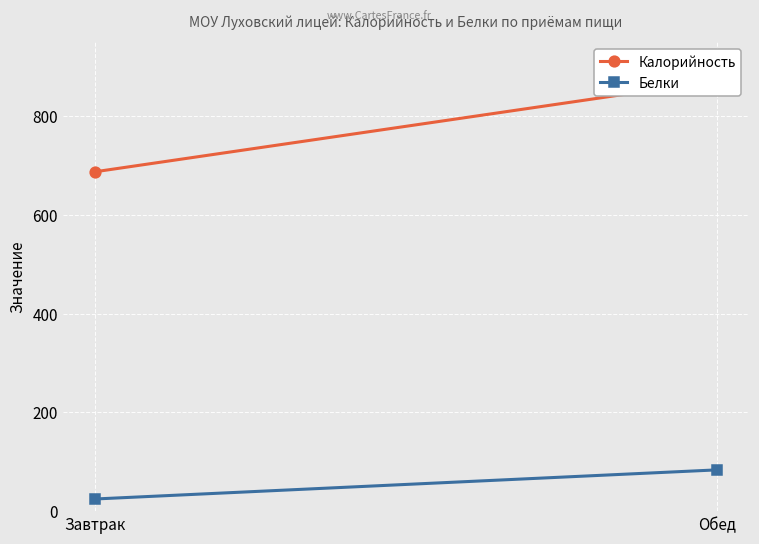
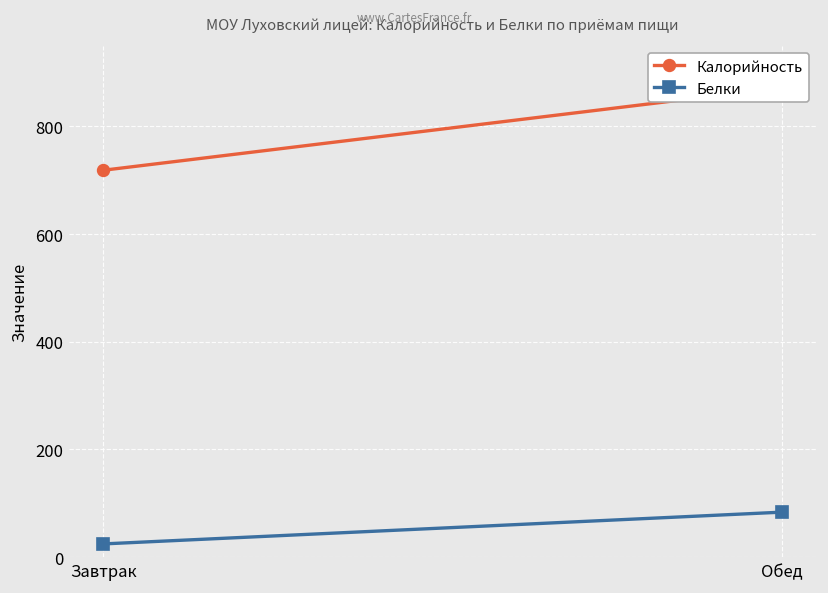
Калорийность, Завтрак: 690 -> 720
